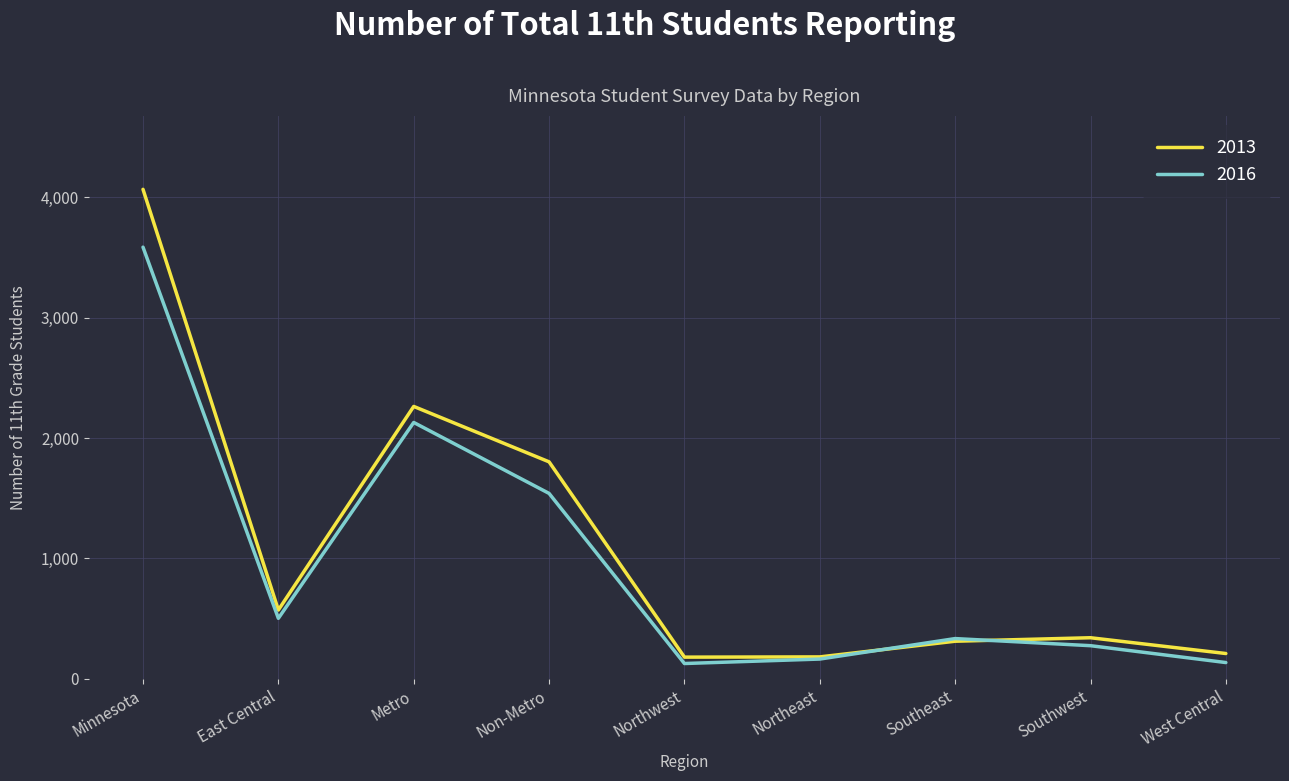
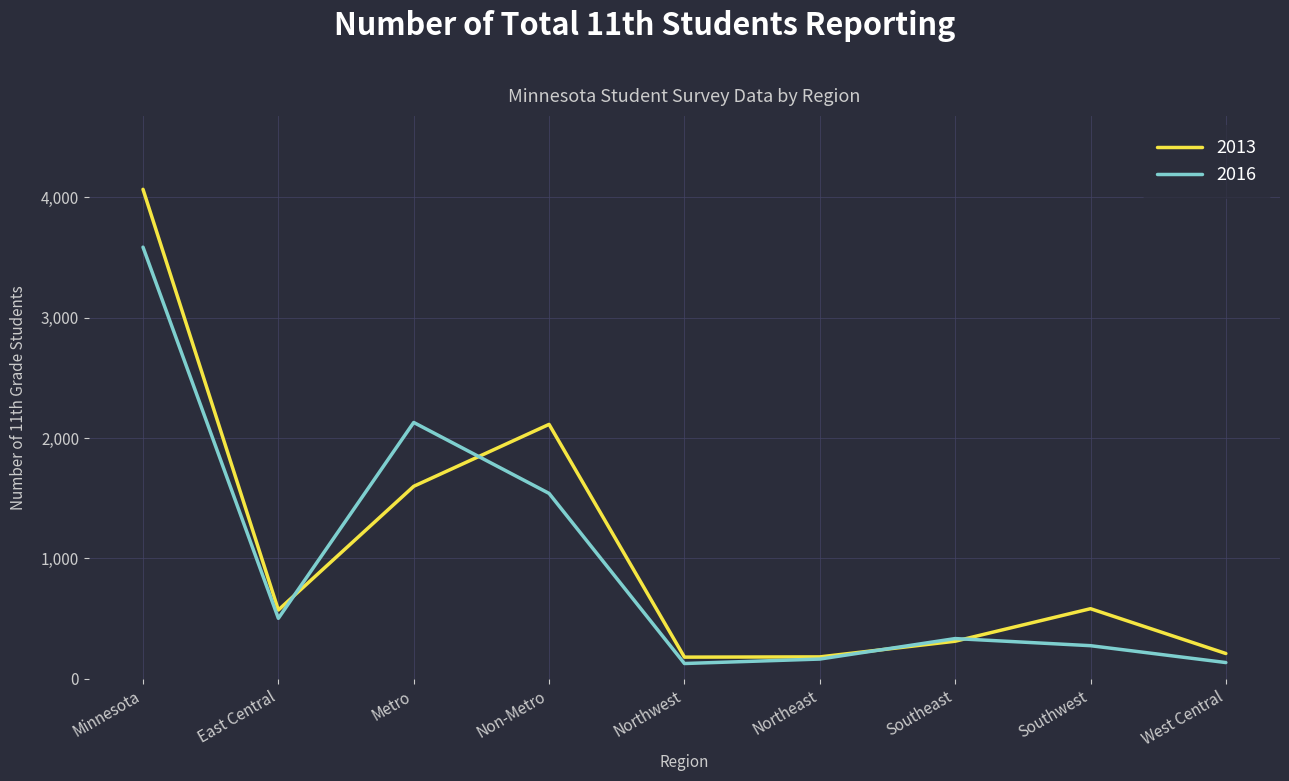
2013, Metro: 2,260 -> 1,600
2013, Non-Metro: 1,800 -> 2,110
2013, Southwest: 340 -> 580
